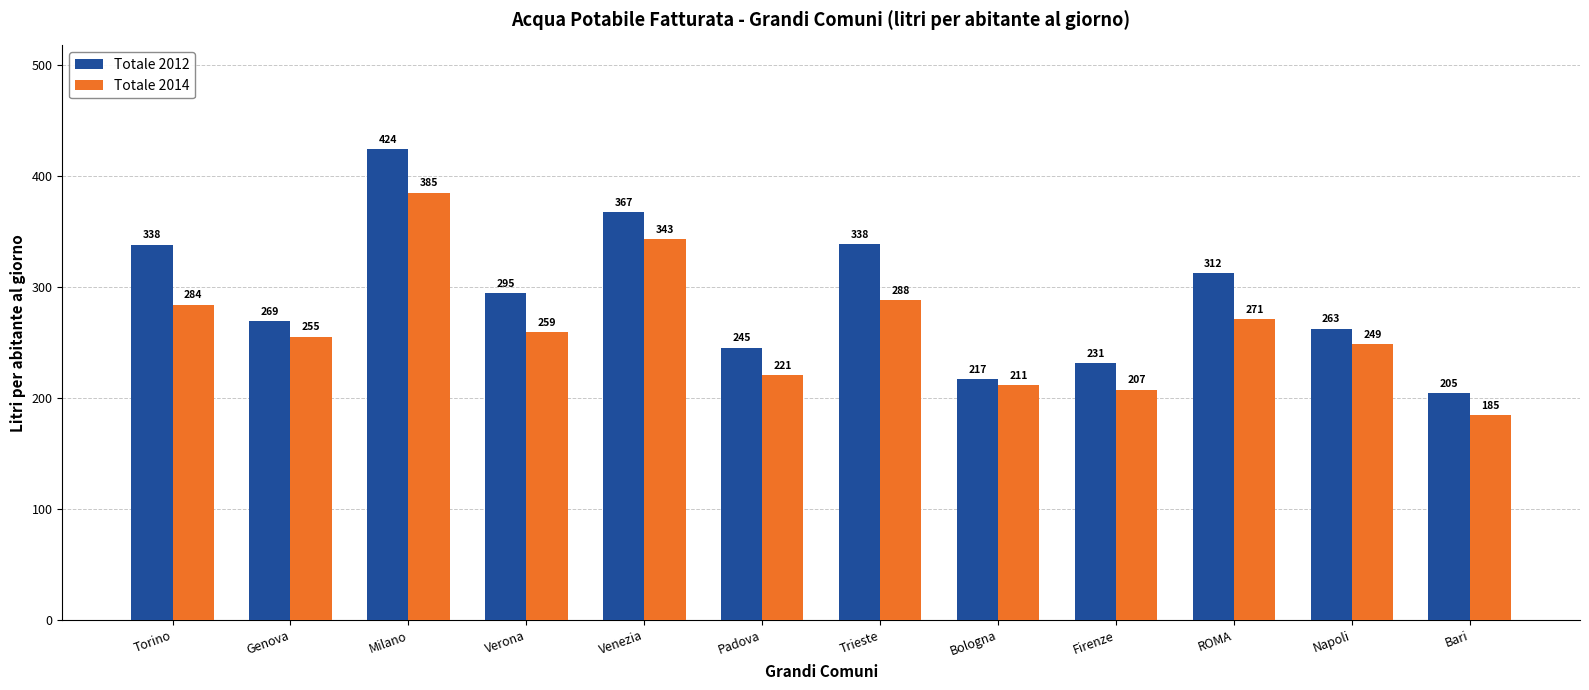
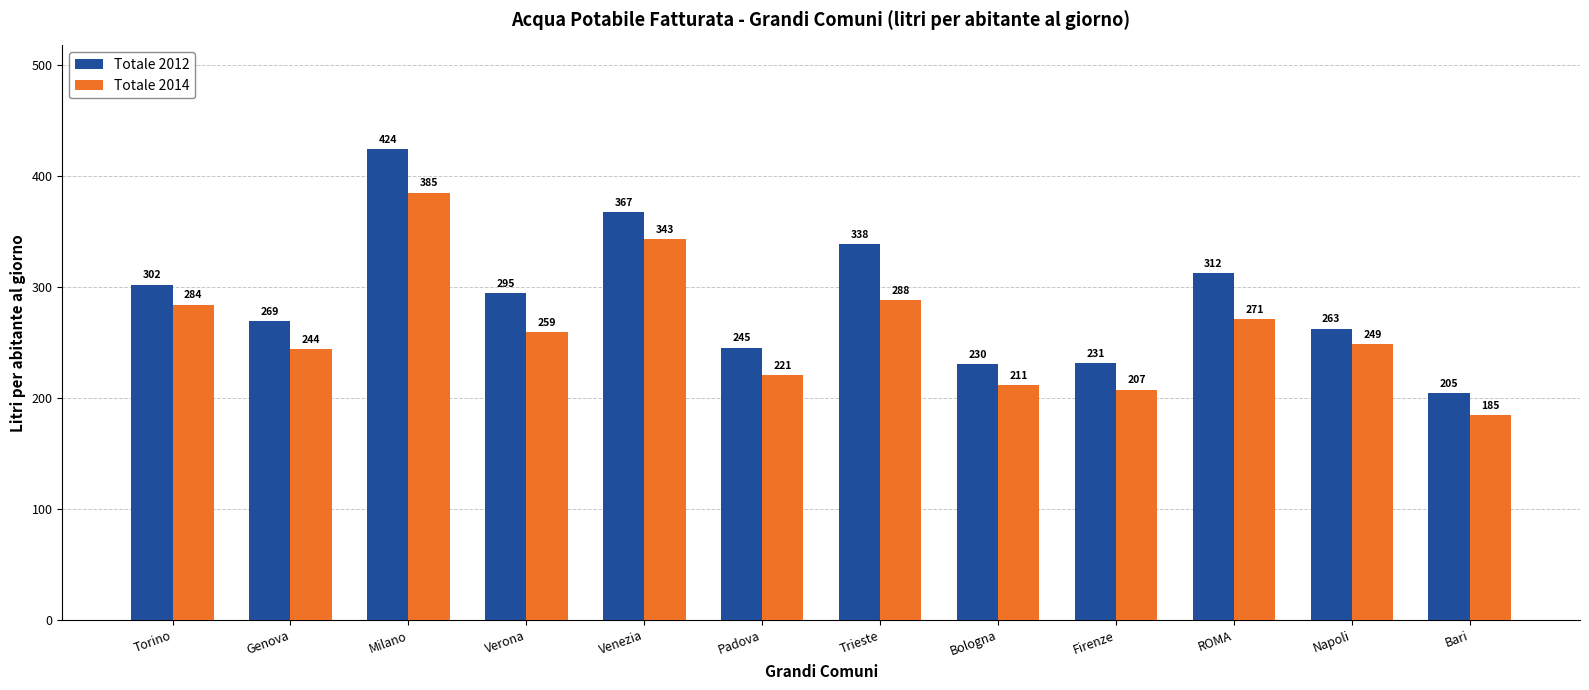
Totale 2012, Torino: 338 -> 302
Totale 2014, Genova: 255 -> 244
Totale 2012, Bologna: 217 -> 230
